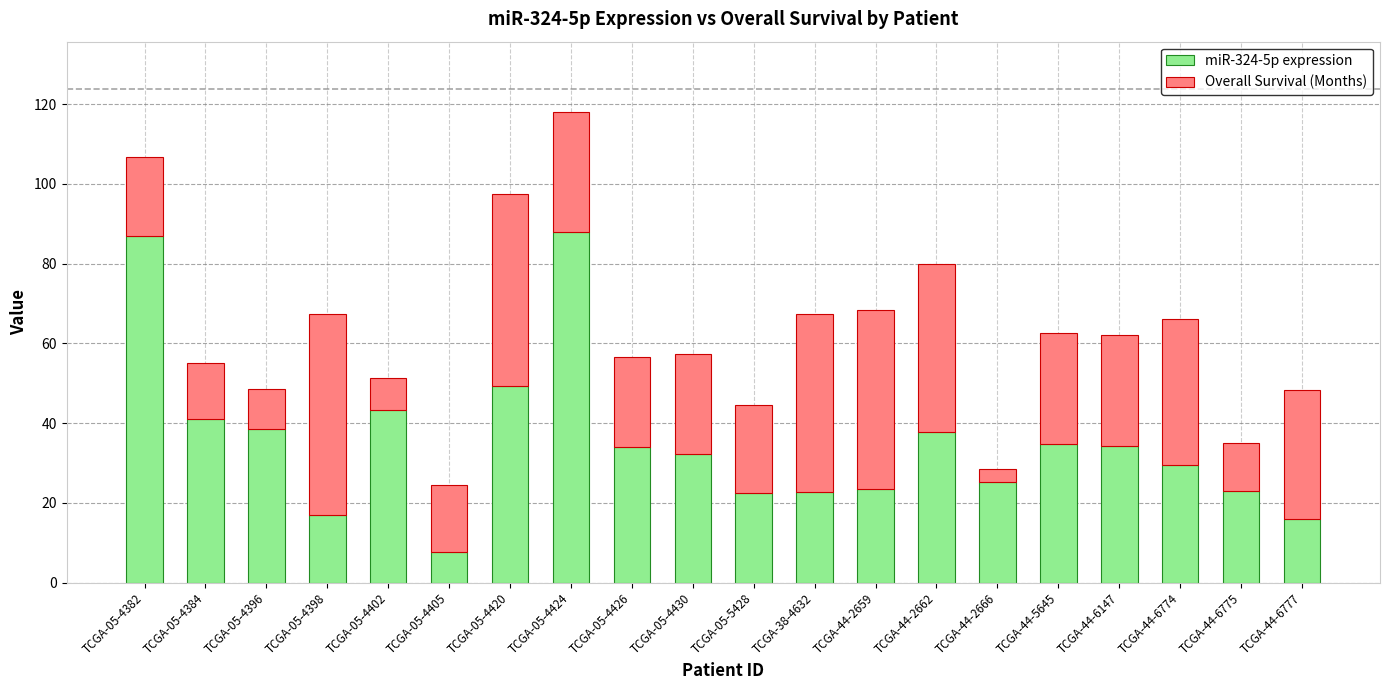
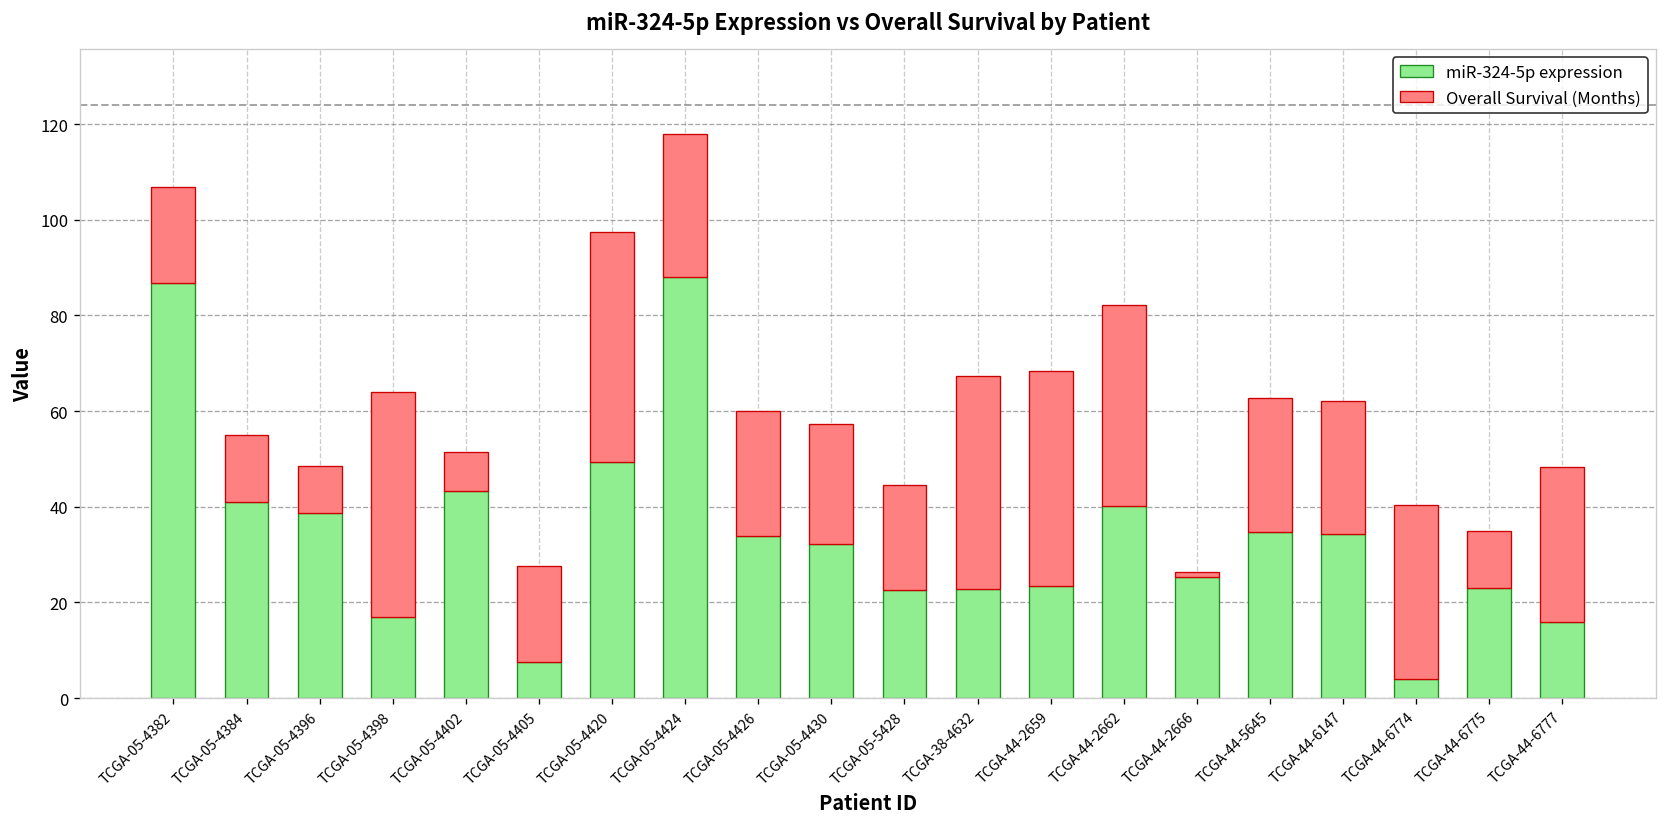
Overall Survival (Months), TCGA-05-4398: 50 -> 47
Overall Survival (Months), TCGA-05-4405: 17 -> 20
Overall Survival (Months), TCGA-05-4426: 23 -> 26
miR-324-5p expression, TCGA-44-2662: 38 -> 40
Overall Survival (Months), TCGA-44-2666: 3 -> 1
miR-324-5p expression, TCGA-44-6774: 30 -> 4
